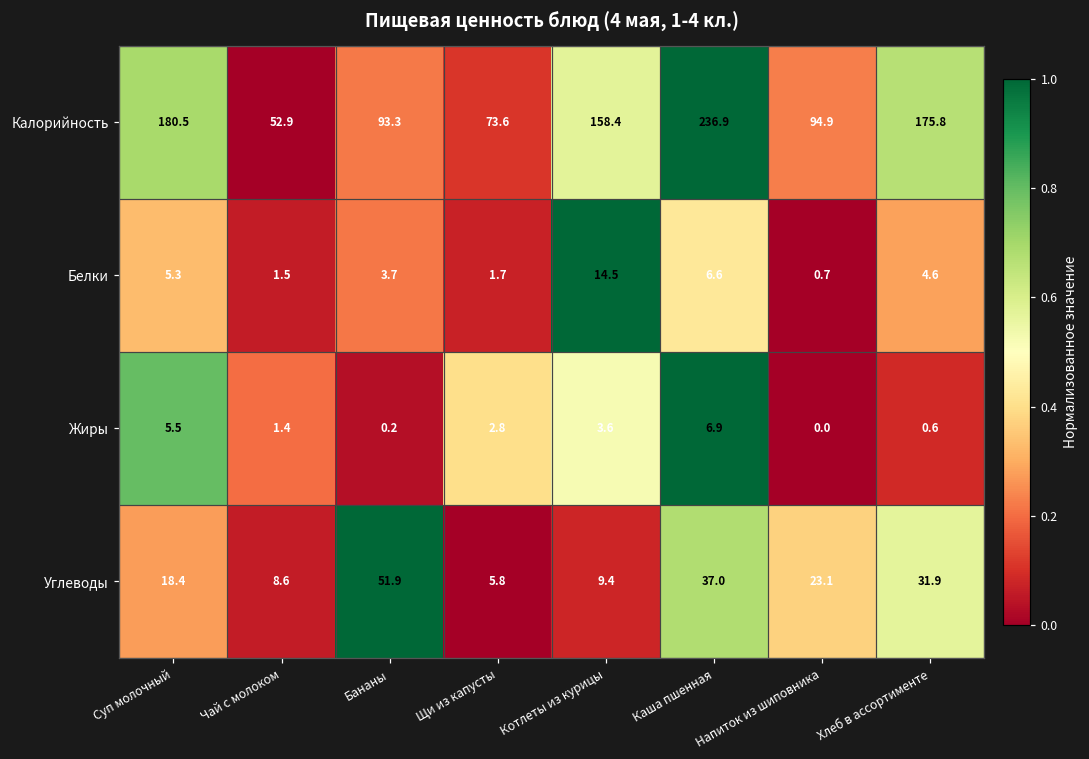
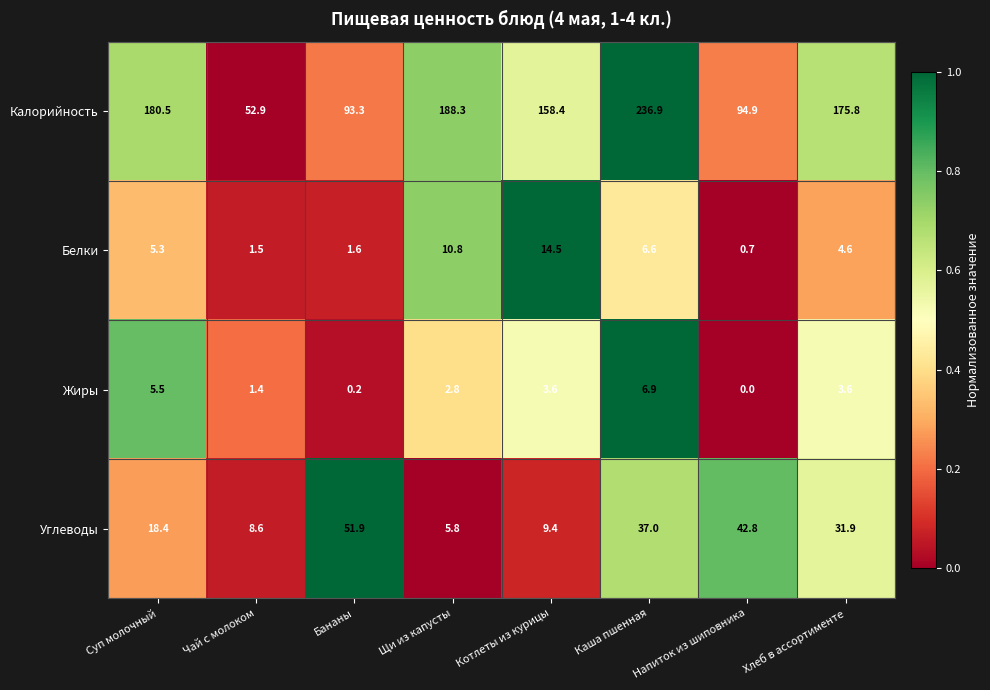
Калорийность, Щи из капусты: 73.6 -> 188.3
Белки, Бананы: 3.7 -> 1.6
Белки, Щи из капусты: 1.7 -> 10.8
Жиры, Хлеб в ассортименте: 0.6 -> 3.6
Углеводы, Напиток из шиповника: 23.1 -> 42.8
